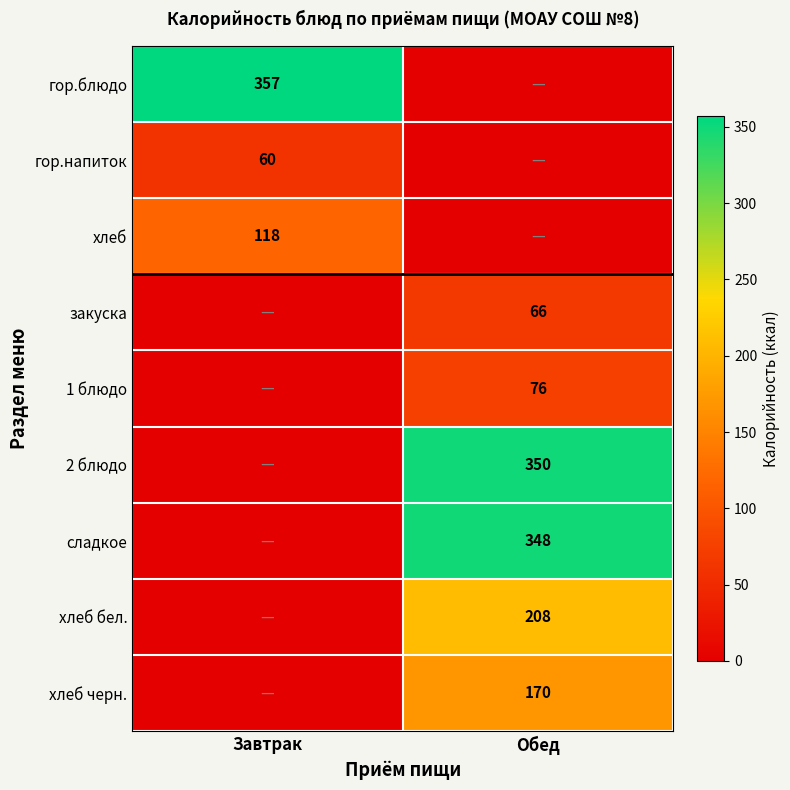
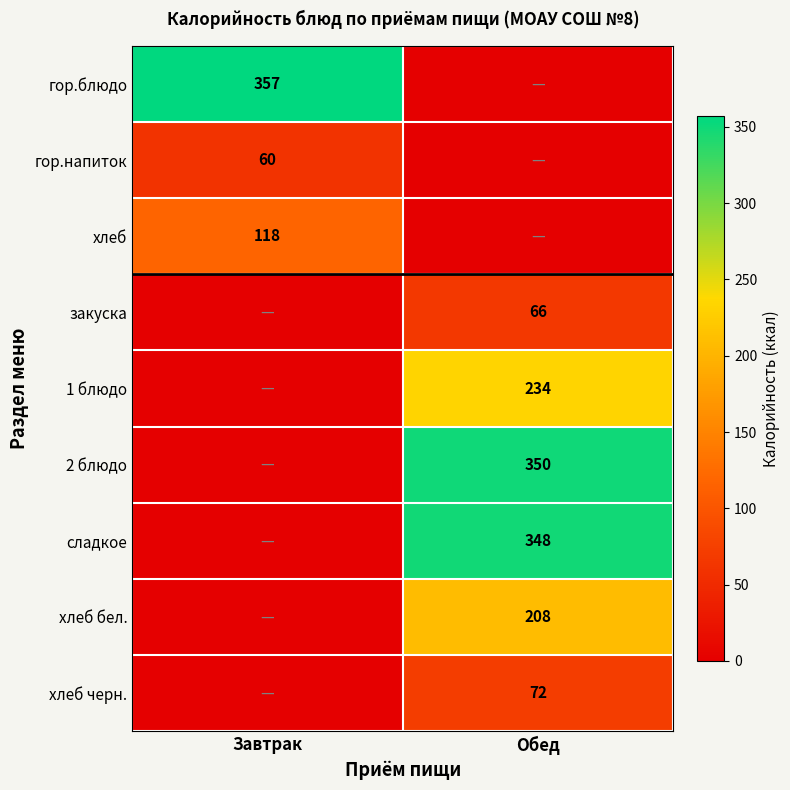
1 блюдо, Обед: 76 -> 234
хлеб черн., Обед: 170 -> 72
